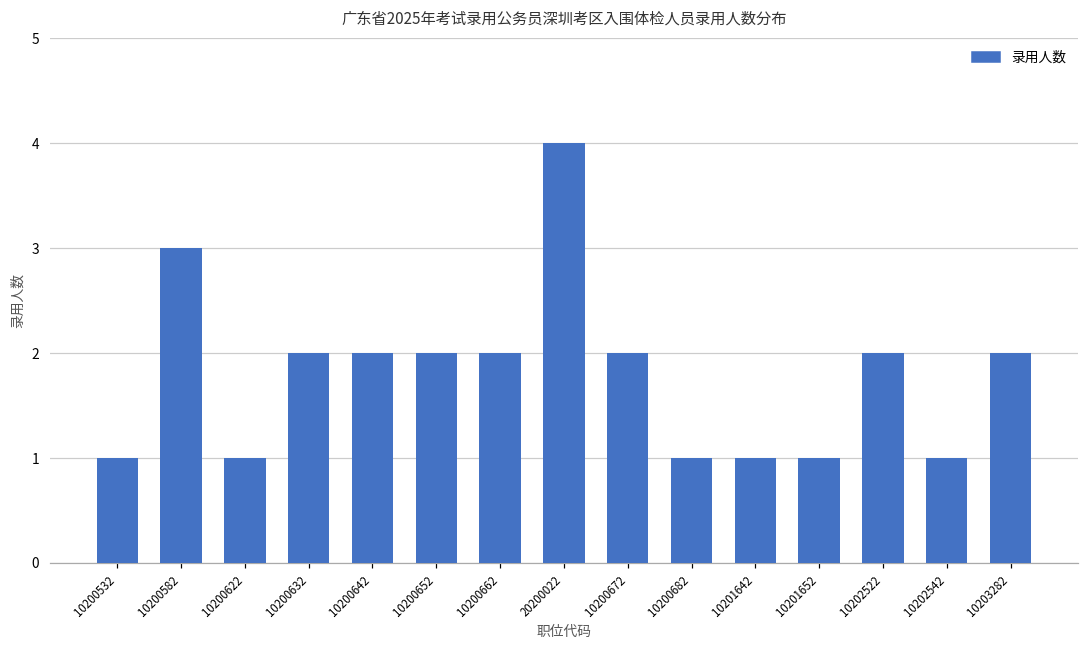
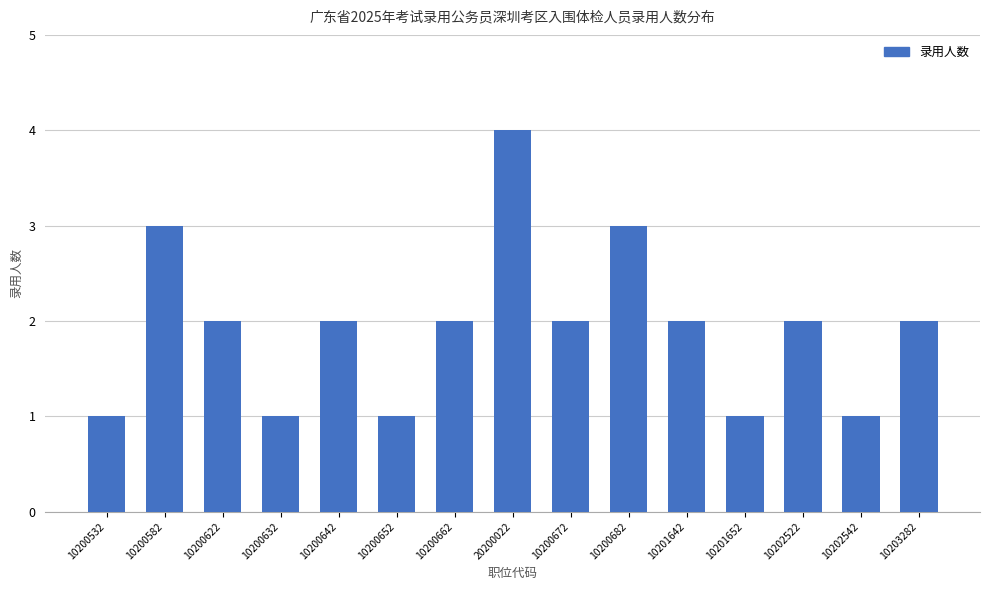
10200622: 1 -> 2
10200632: 2 -> 1
10200652: 2 -> 1
10200682: 1 -> 3
10201642: 1 -> 2
